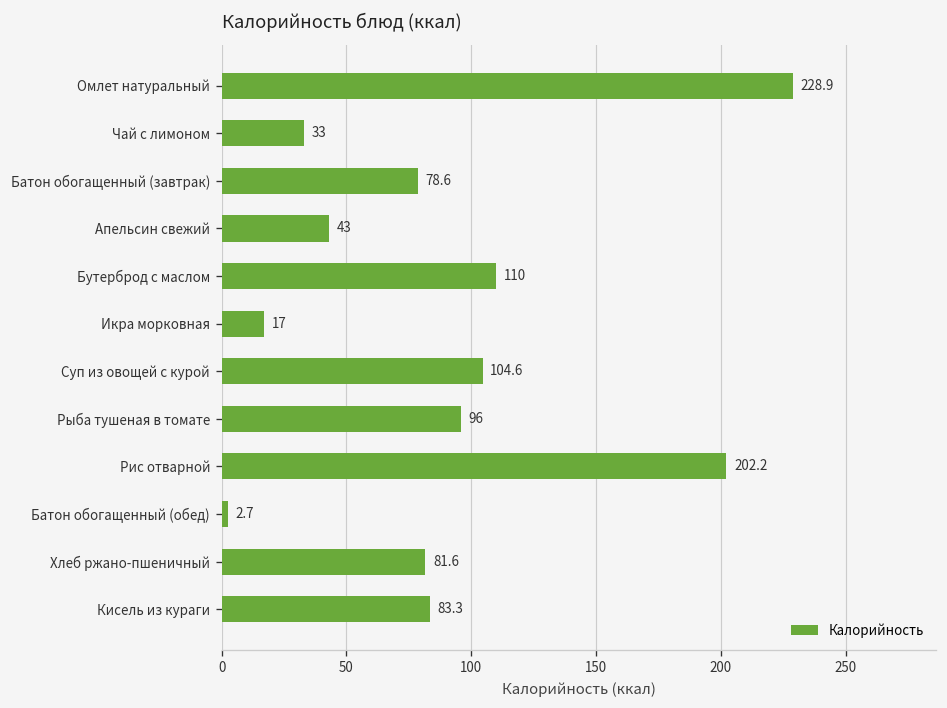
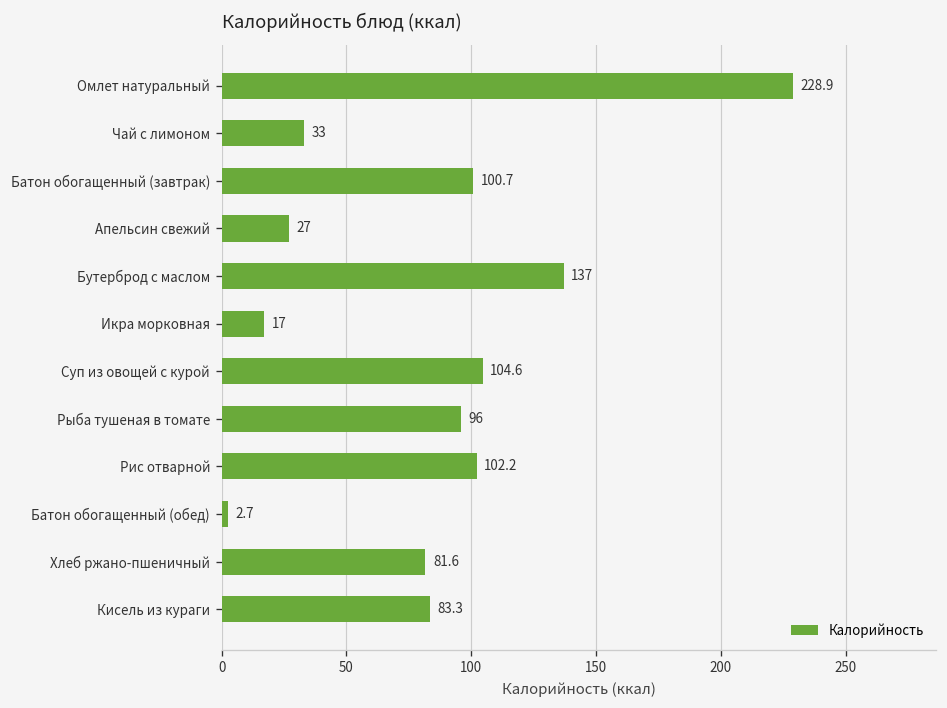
Батон обогащенный (завтрак): 78.6 -> 100.7
Апельсин свежий: 43 -> 27
Бутерброд с маслом: 110 -> 137
Рис отварной: 202.2 -> 102.2
